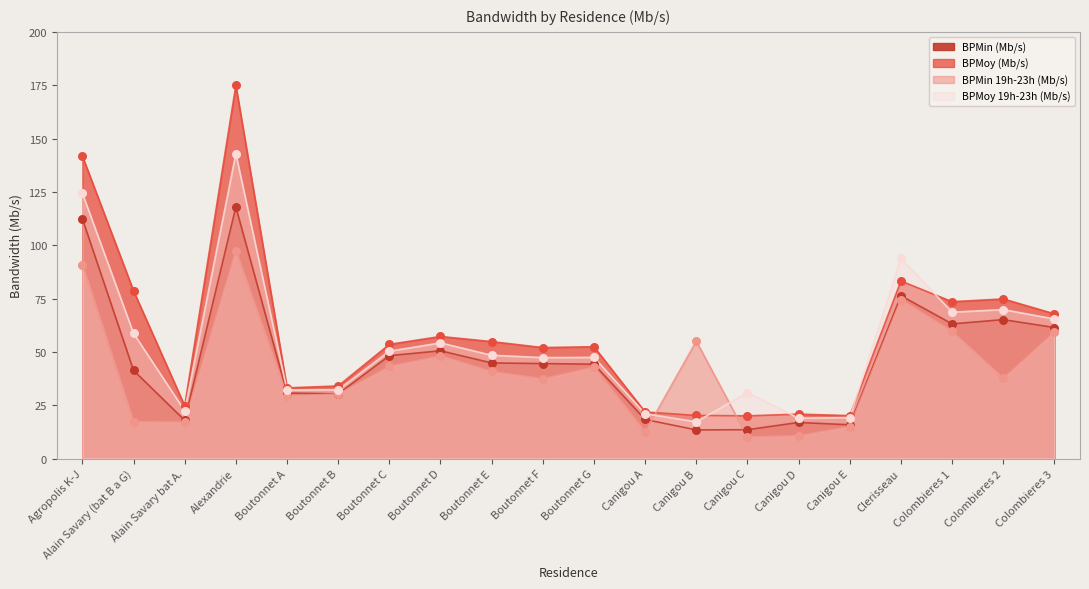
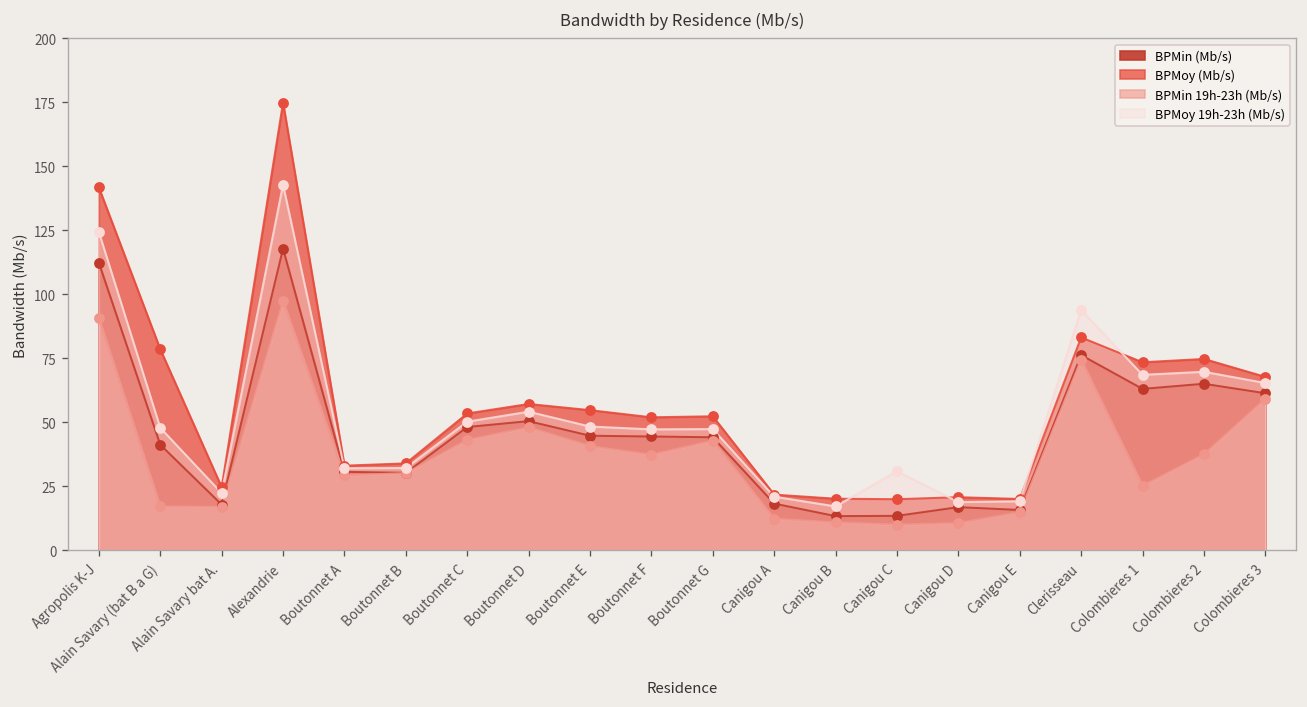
BPMoy 19h-23h (Mb/s), Alain Savary (bat B a G): 59 -> 48
BPMin 19h-23h (Mb/s), Canigou B: 55 -> 11
BPMin 19h-23h (Mb/s), Colombieres 1: 60 -> 25
